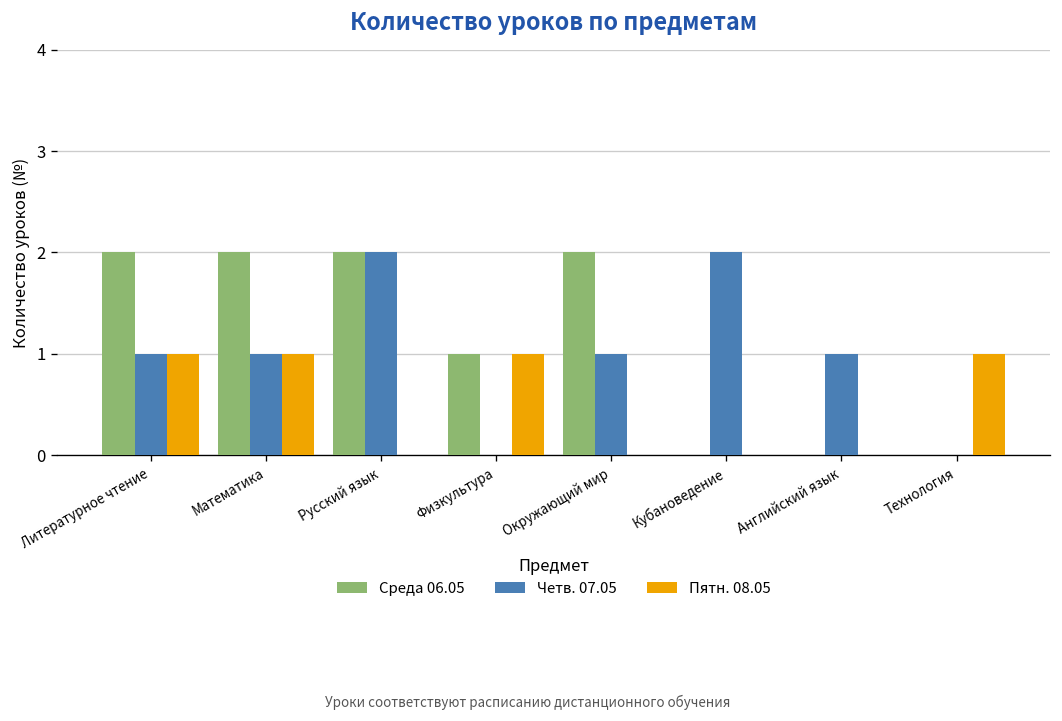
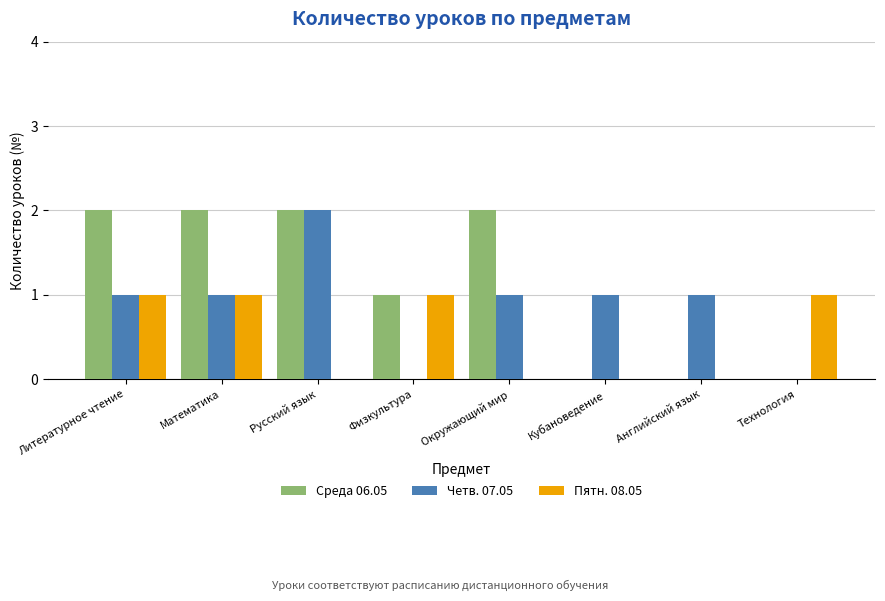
Четв. 07.05, Кубановедение: 2 -> 1
